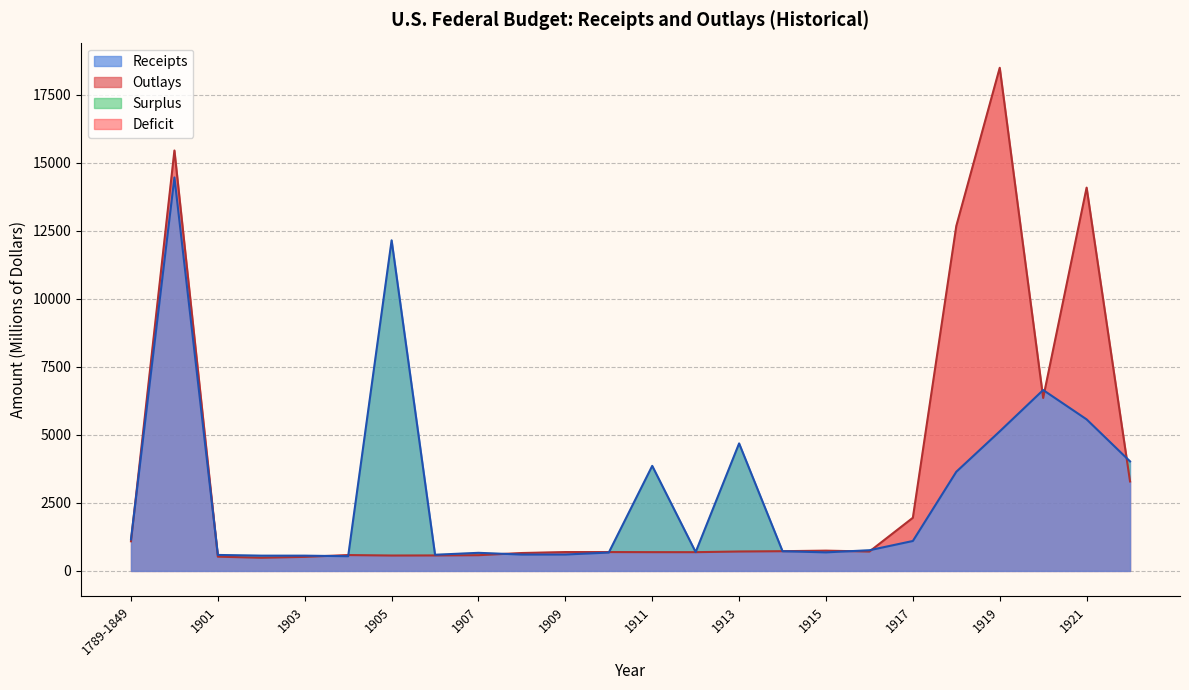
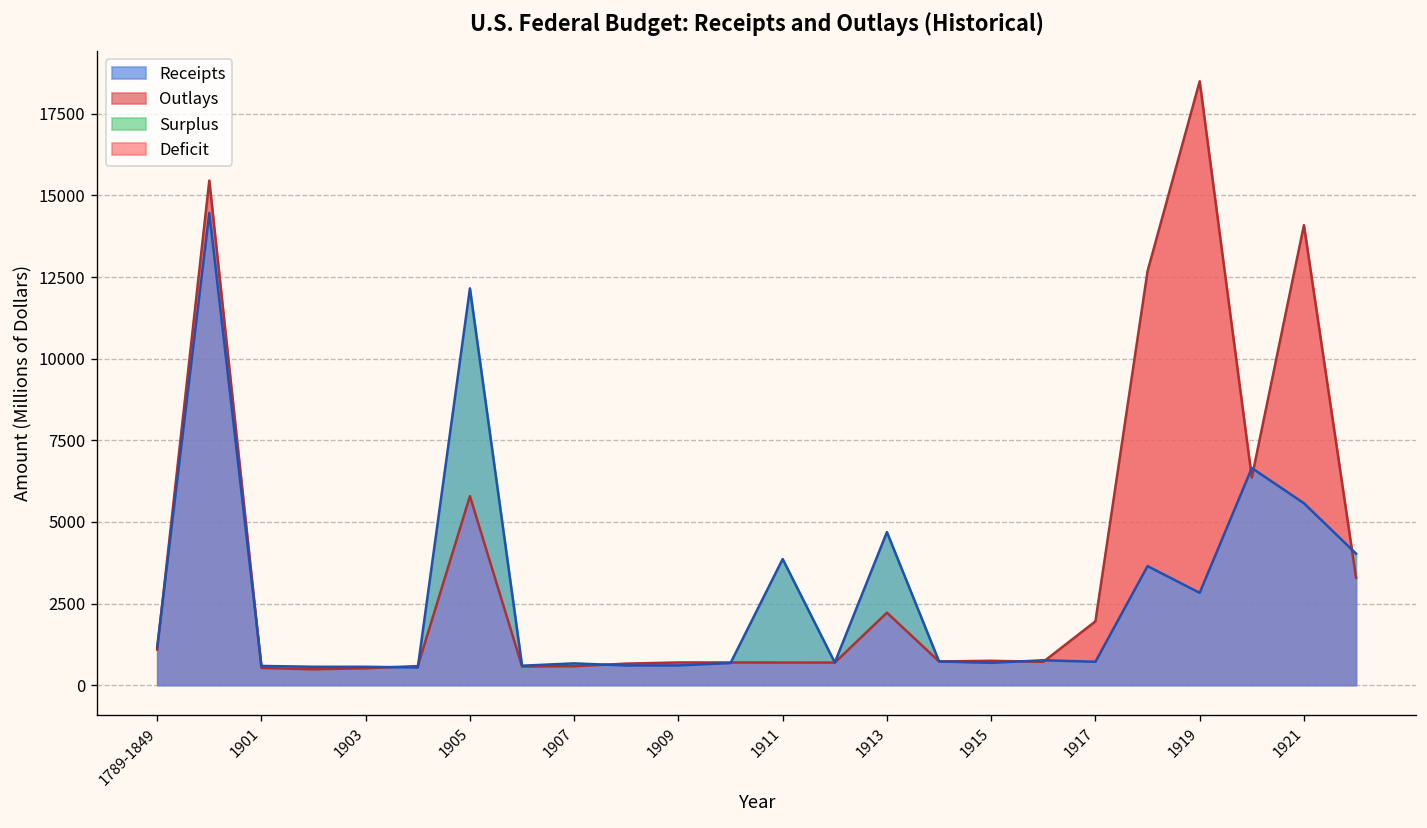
Outlays, 1905: 600 -> 5800
Outlays, 1913: 700 -> 2200
Receipts, 1917: 1100 -> 700
Receipts, 1919: 5100 -> 2800
